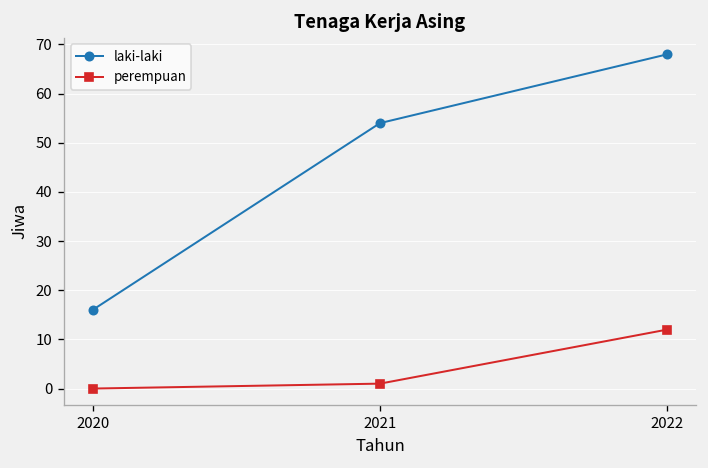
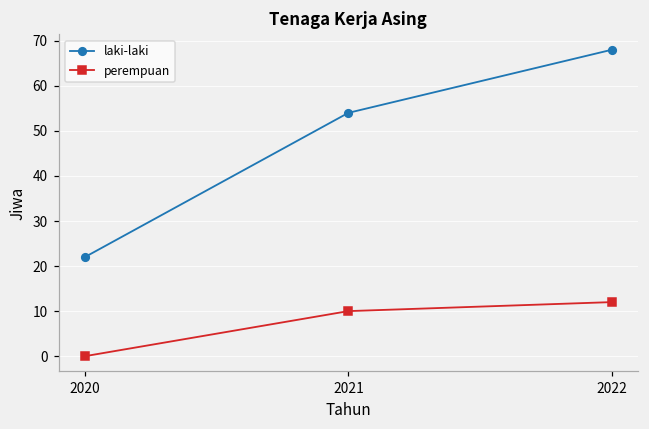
laki-laki, 2020: 16 -> 22
perempuan, 2021: 1 -> 10
